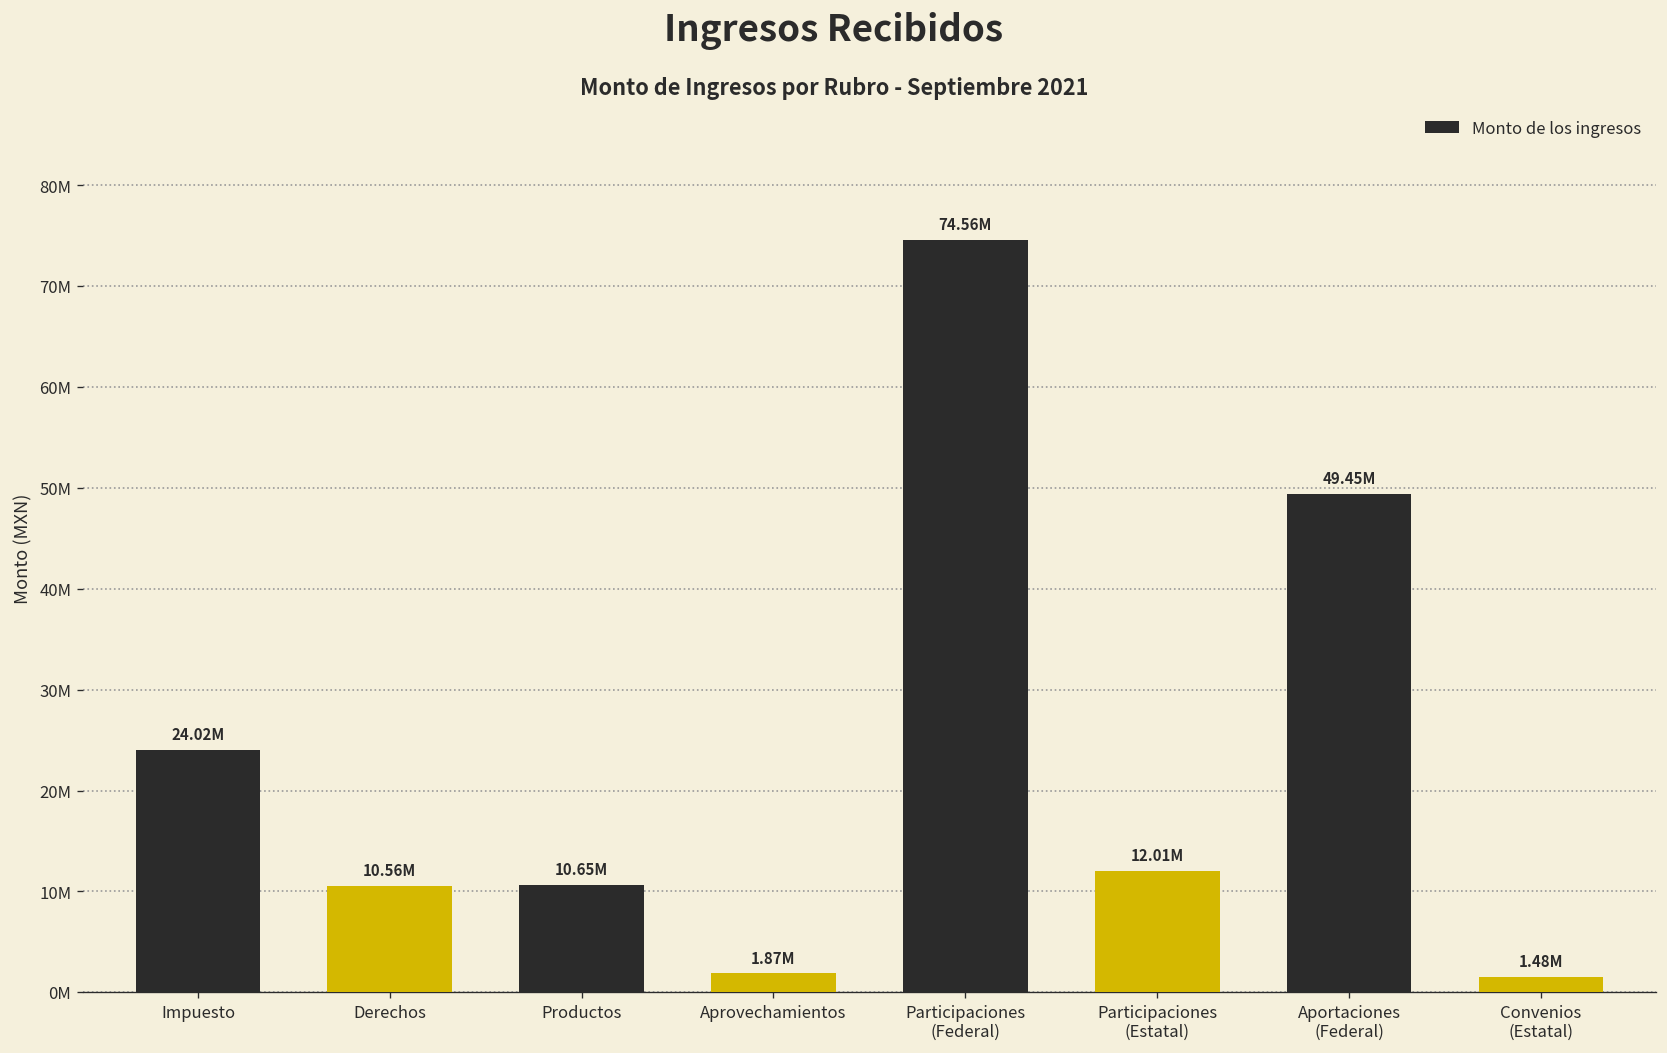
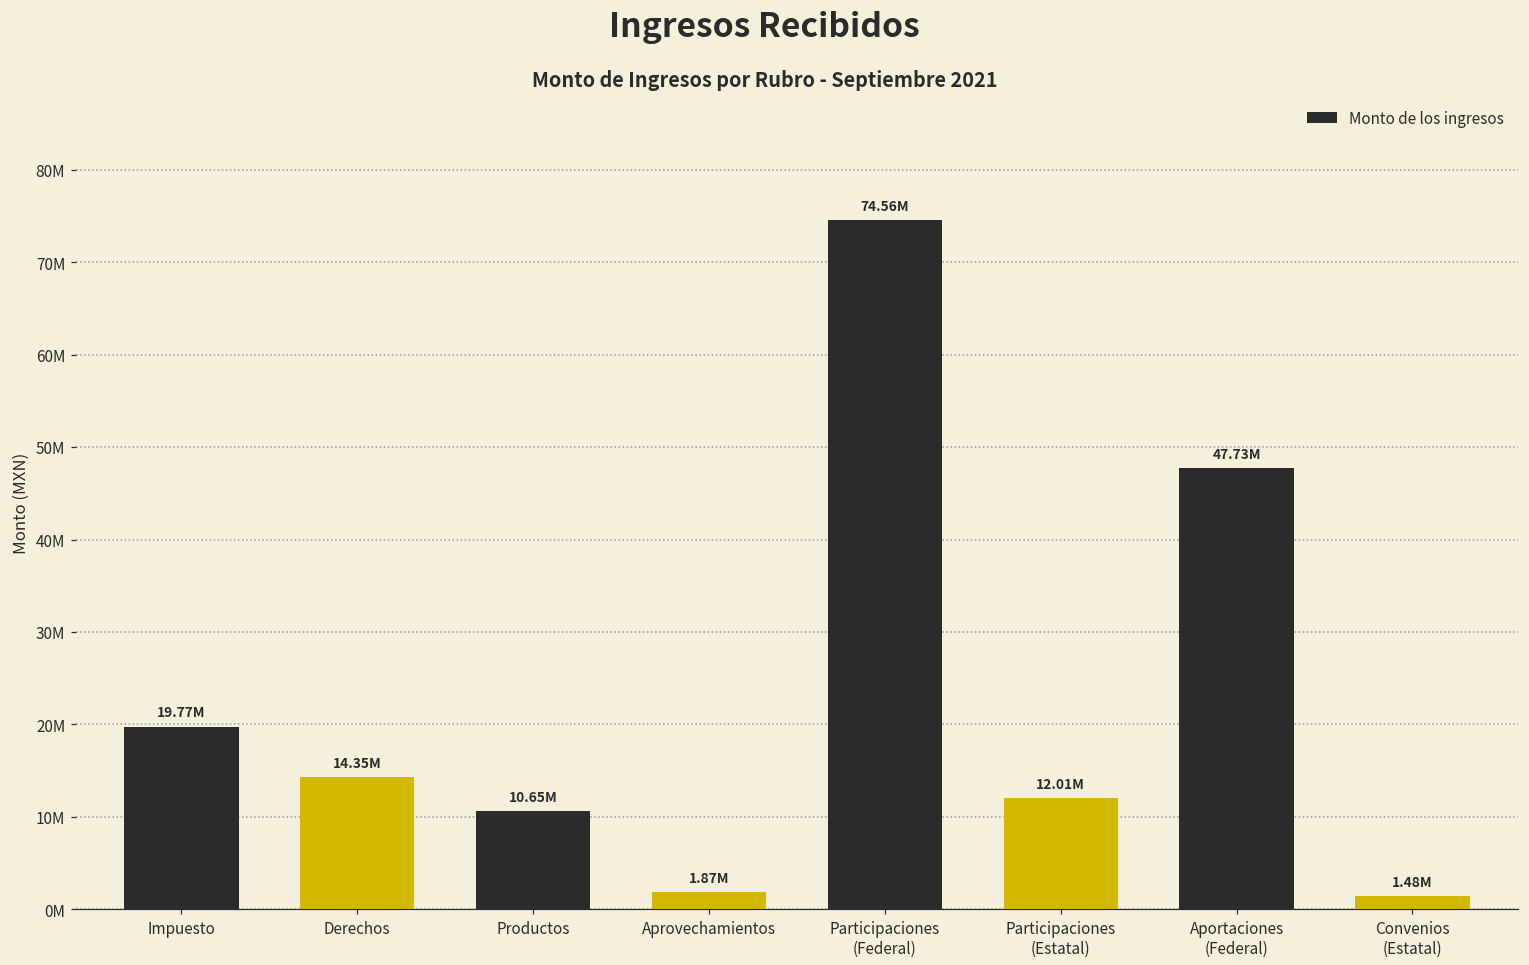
Impuesto: 24.02M -> 19.77M
Derechos: 10.56M -> 14.35M
Aportaciones (Federal): 49.45M -> 47.73M
